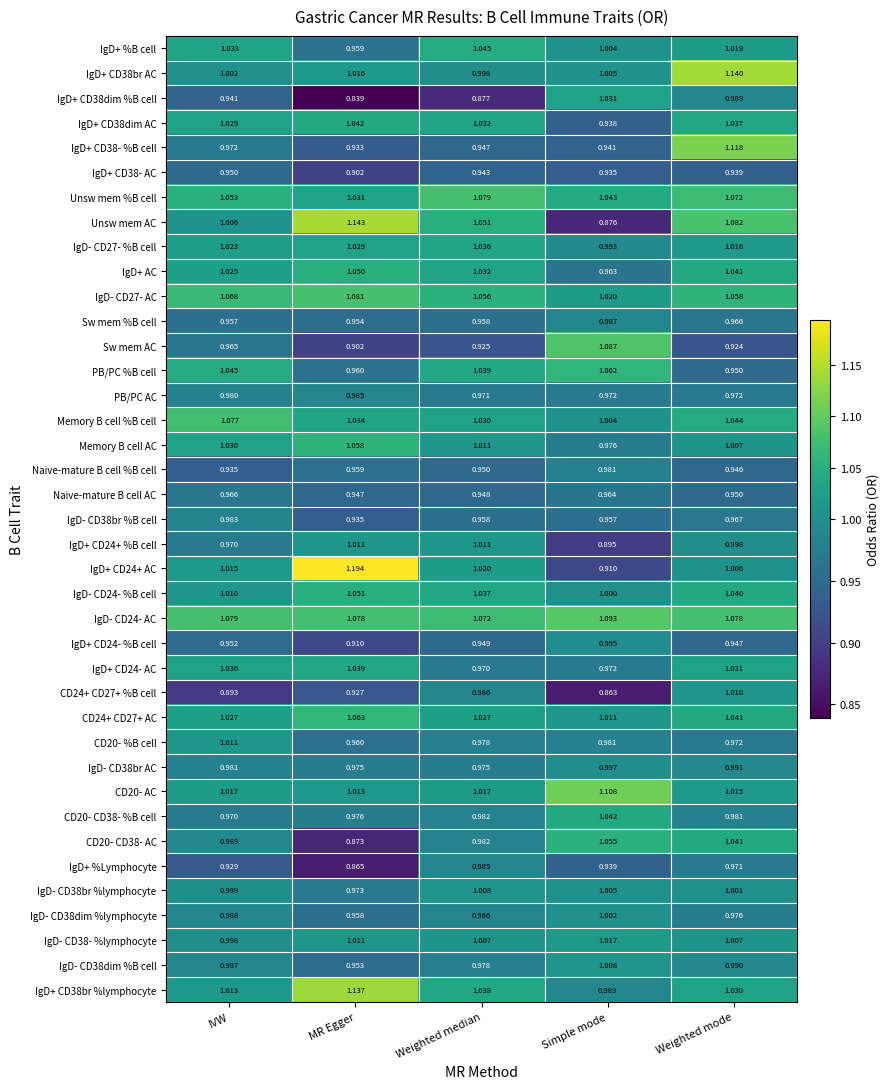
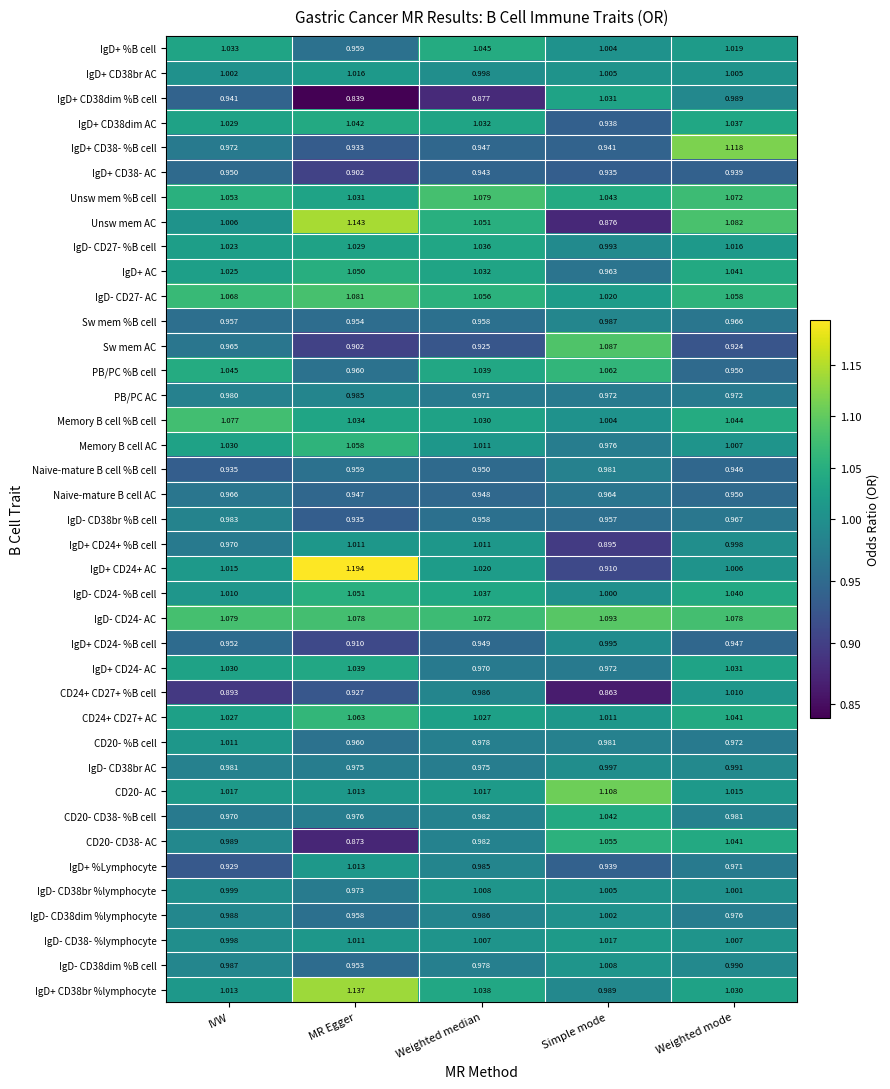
IgD+ CD38br AC, Weighted mode: 1.140 -> 1.005
IgD+ %Lymphocyte, MR Egger: 0.865 -> 1.013
